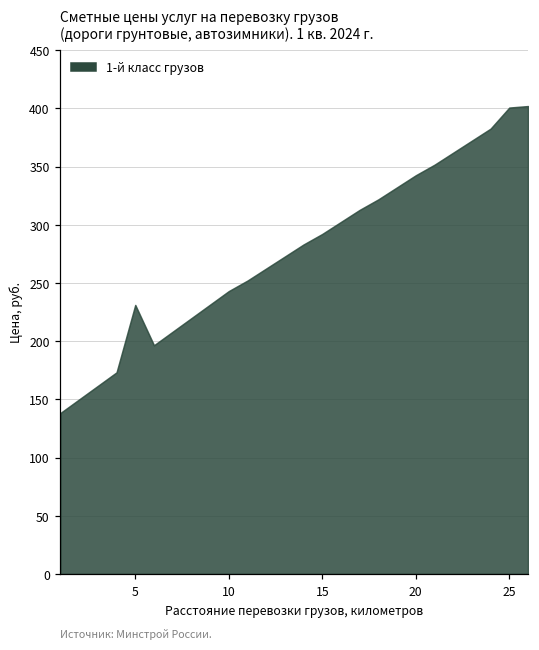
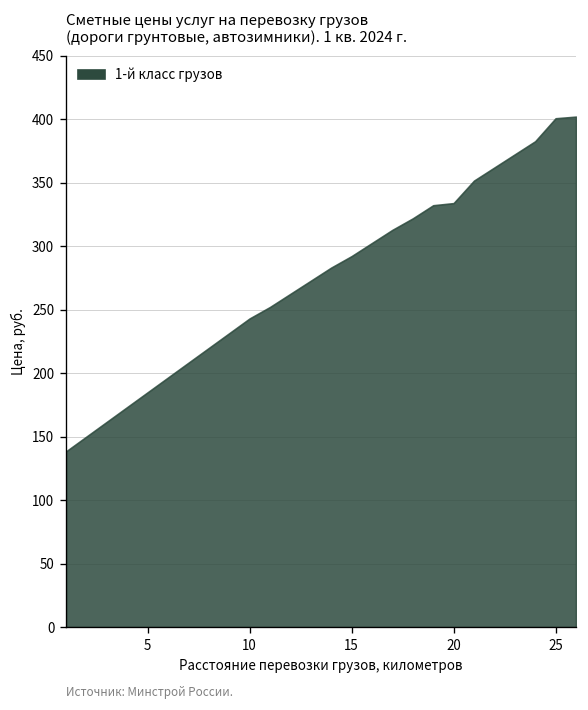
5: 231 -> 185
20: 343 -> 334
